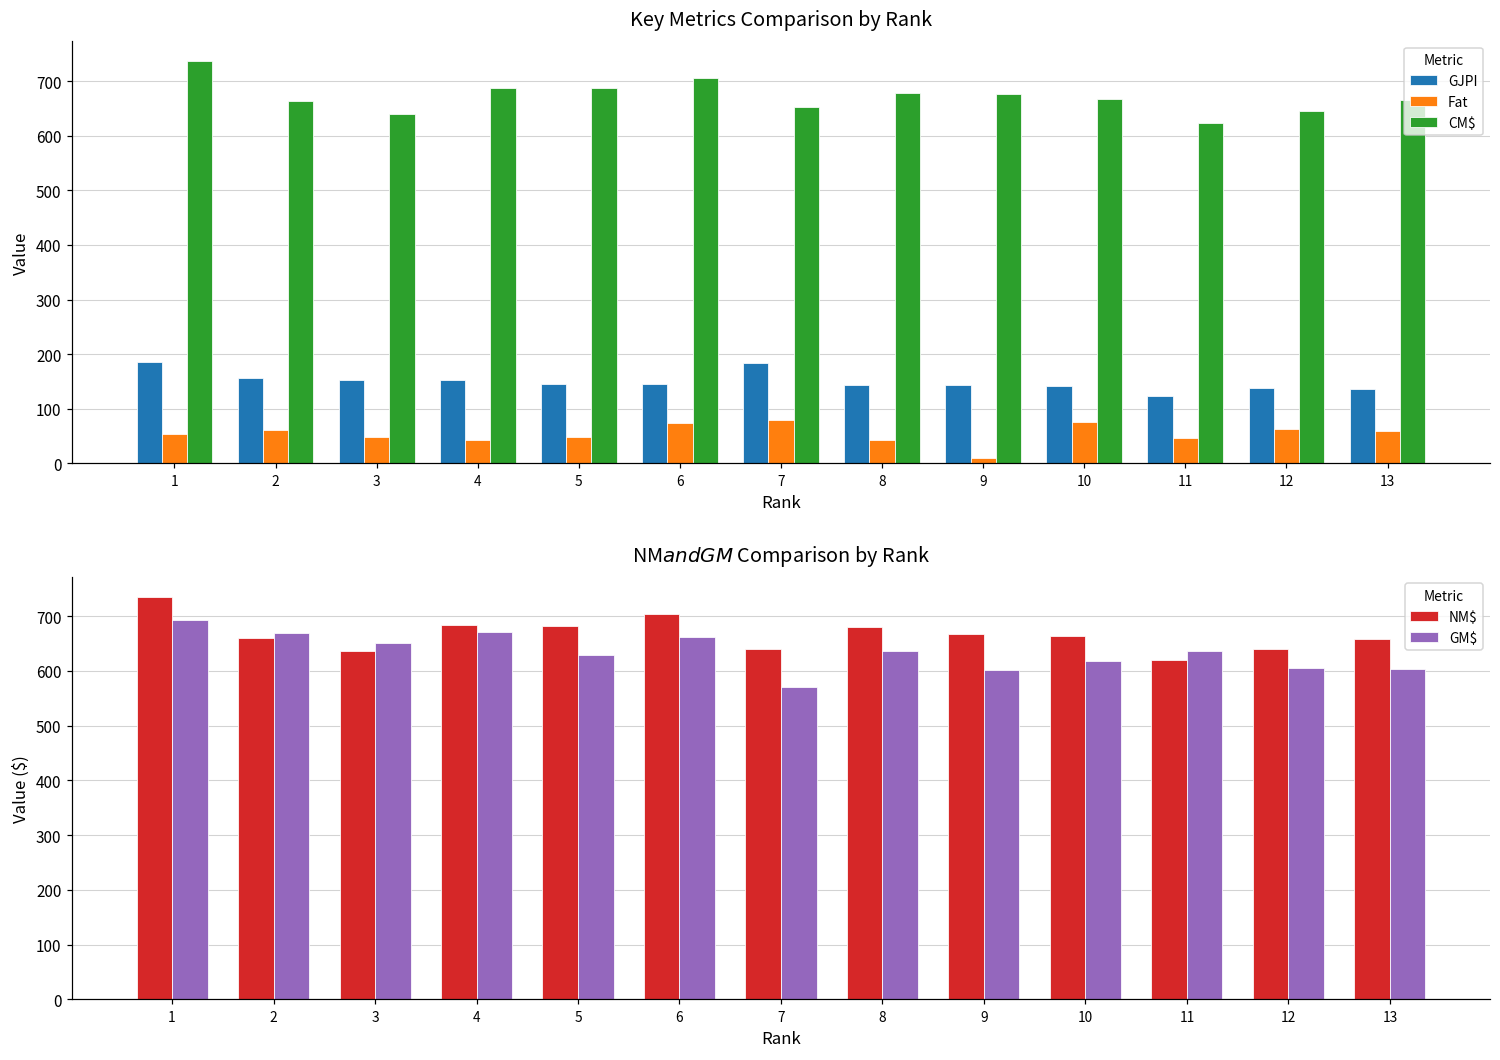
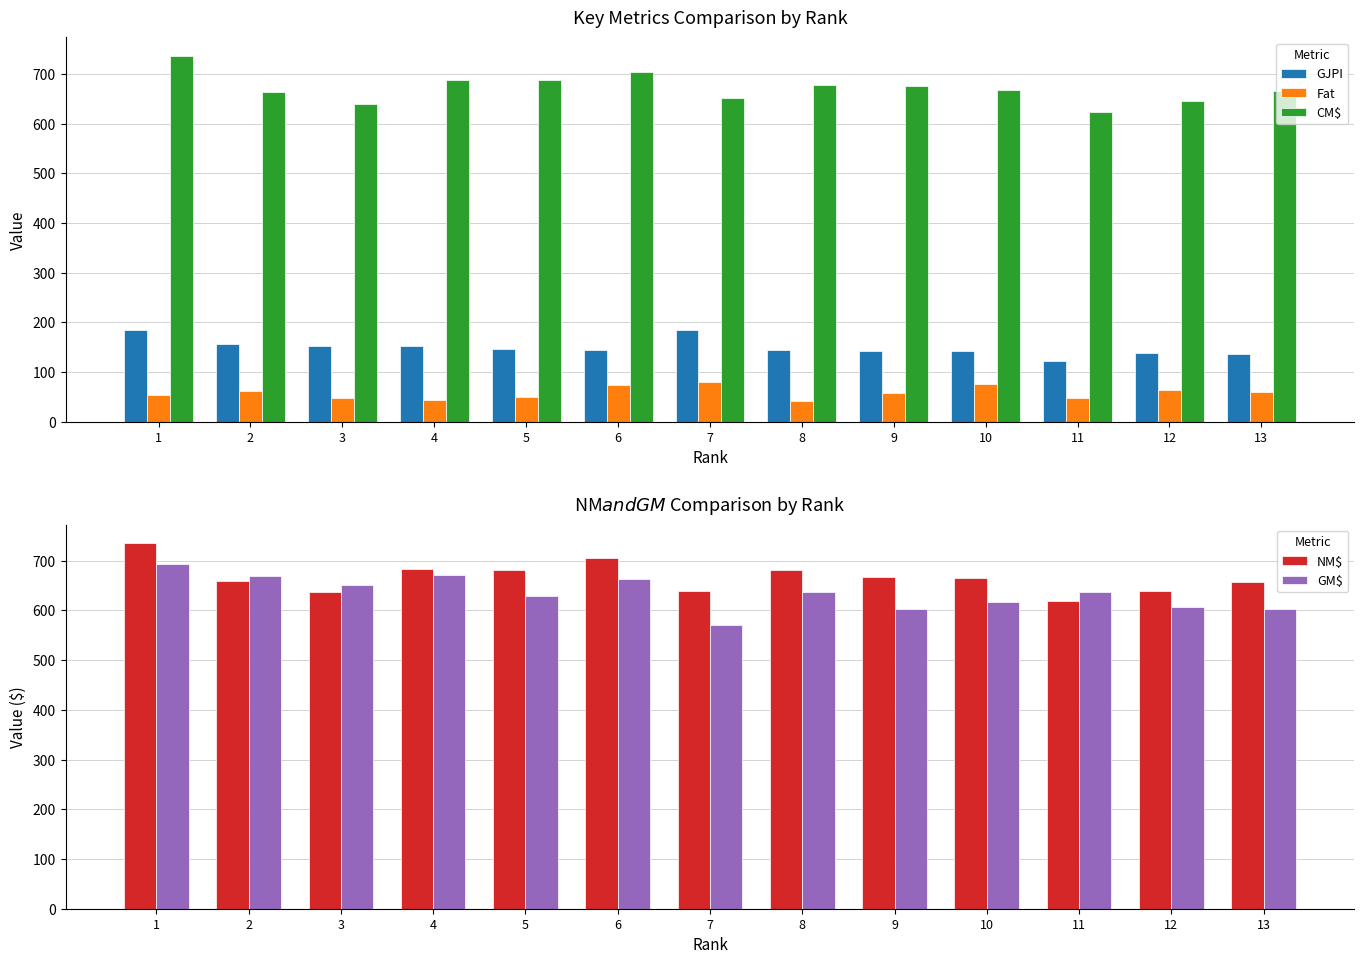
Key Metrics Comparison by Rank, Fat, 9: 10 -> 60
